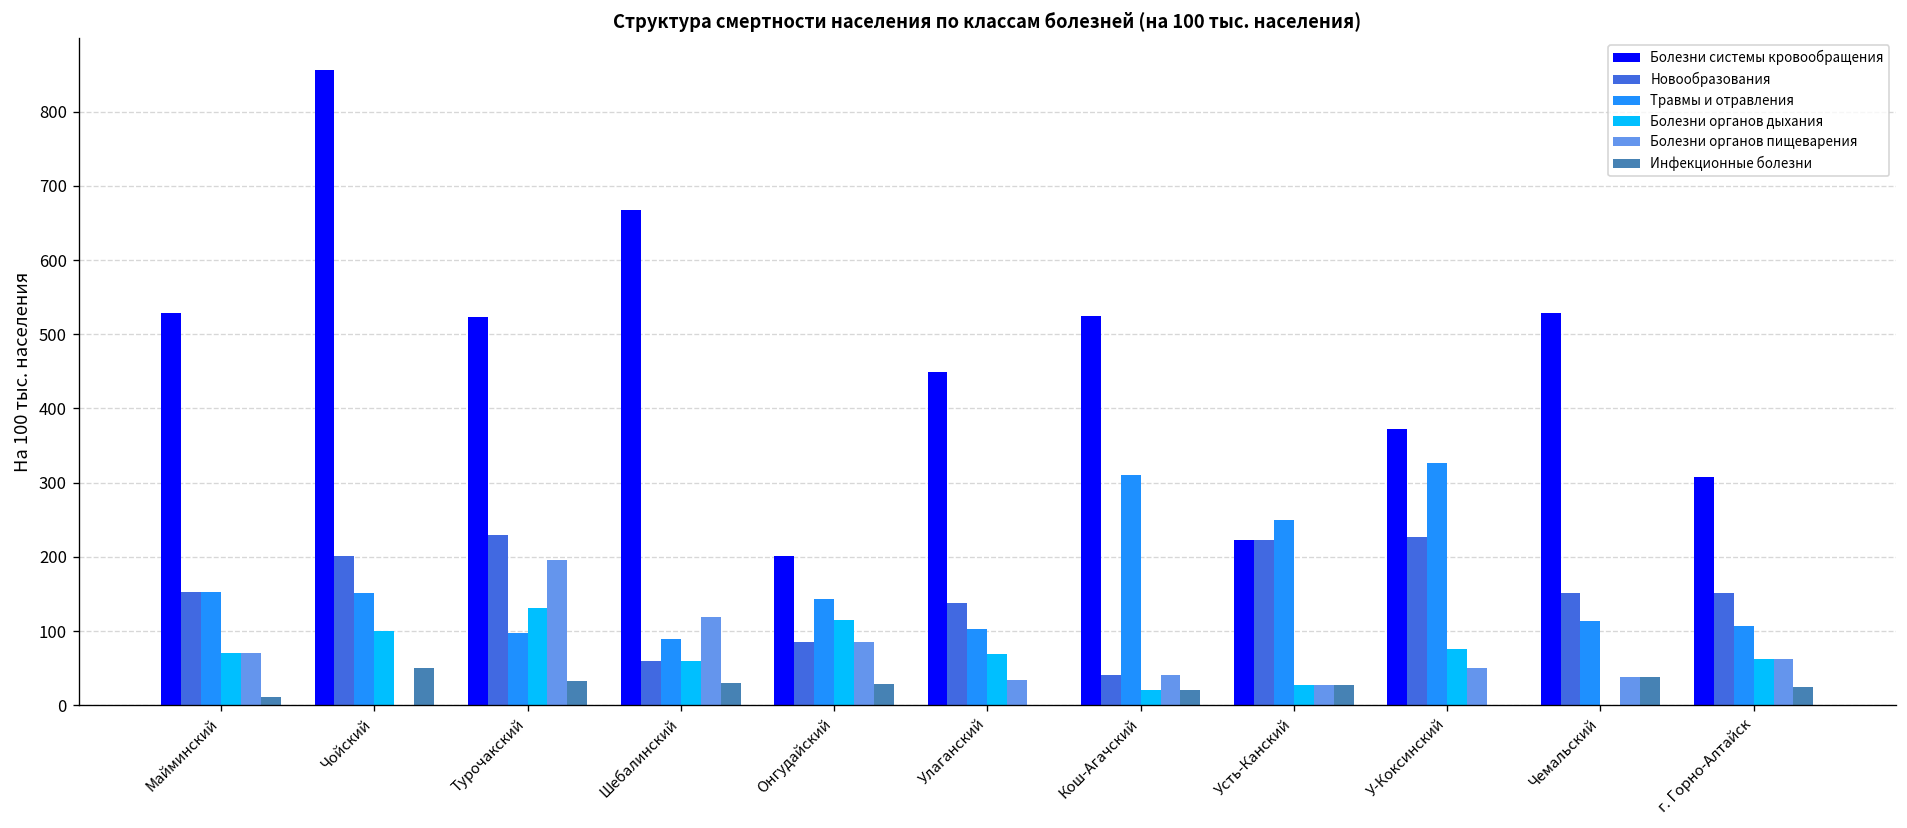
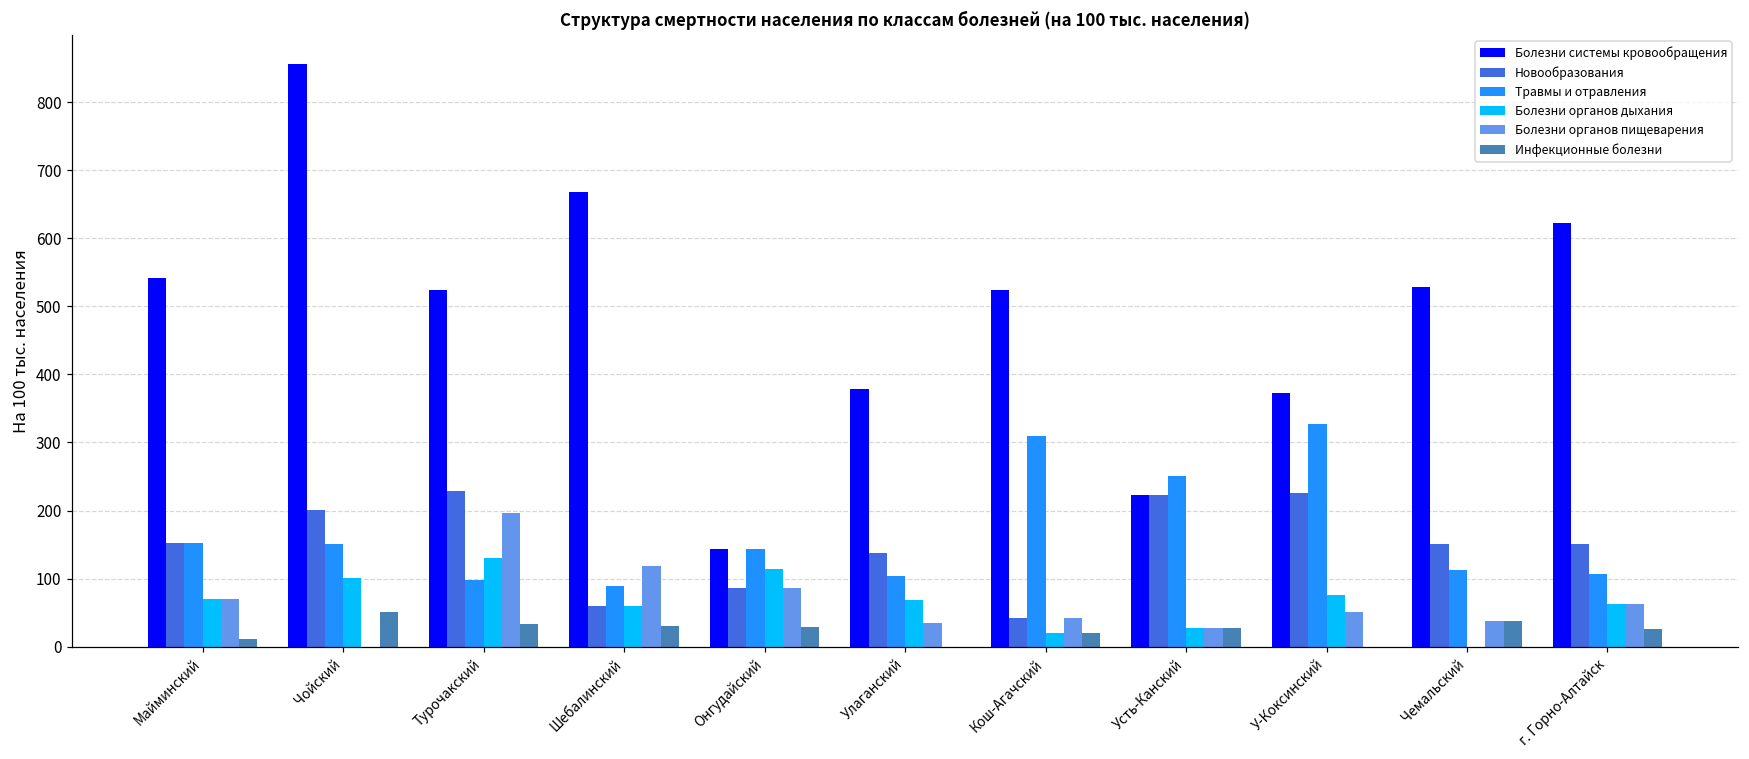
Болезни системы кровообращения, Майминский: 530 -> 540
Болезни системы кровообращения, Онгудайский: 200 -> 140
Болезни системы кровообращения, Улаганский: 450 -> 380
Болезни системы кровообращения, г. Горно-Алтайск: 310 -> 620
